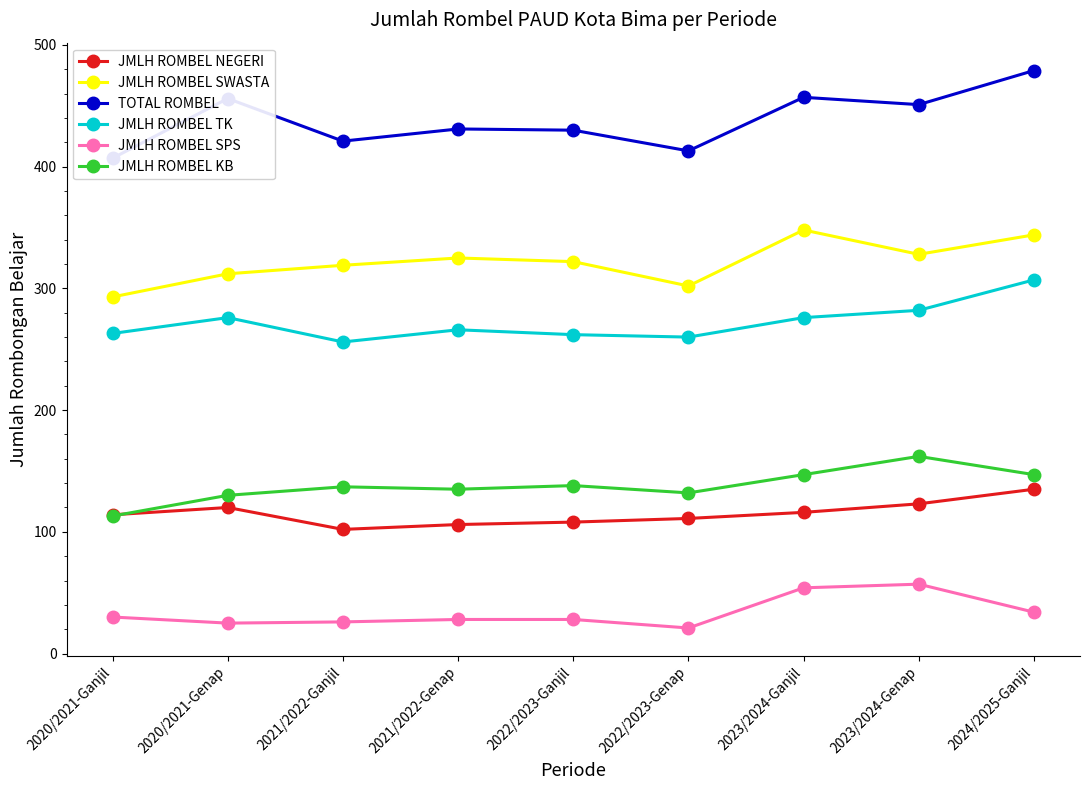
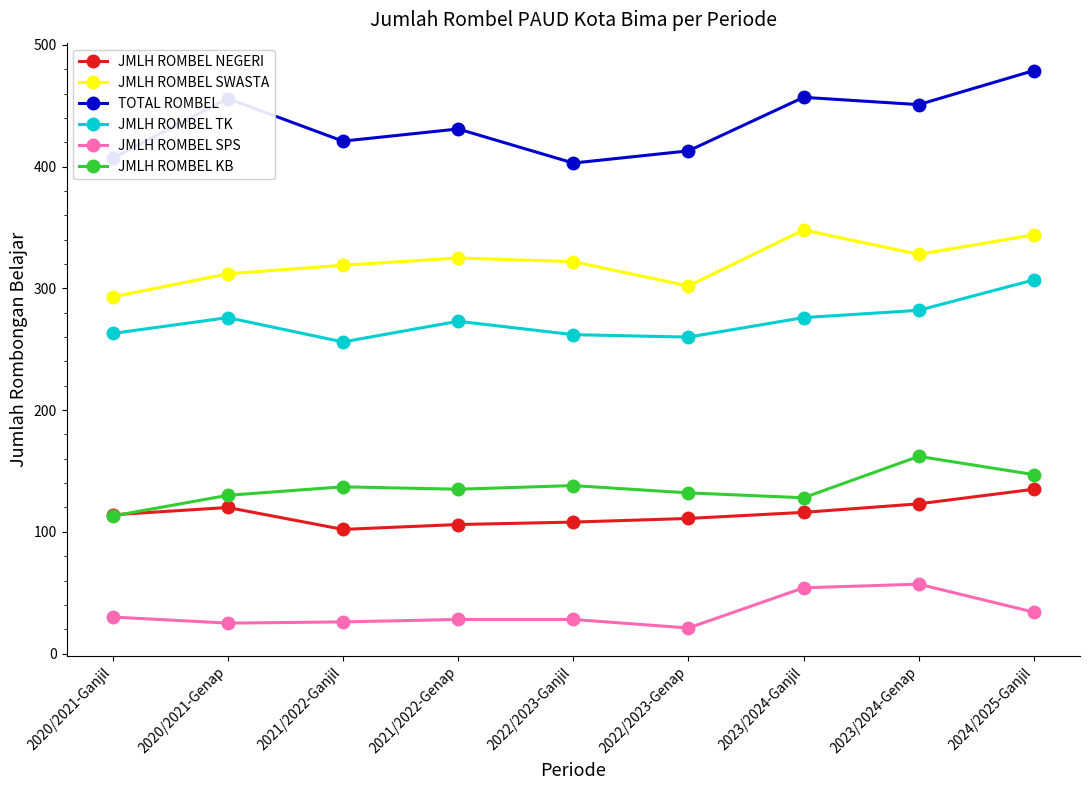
JMLH ROMBEL TK, 2021/2022-Genap: 266 -> 273
TOTAL ROMBEL, 2022/2023-Ganjil: 430 -> 403
JMLH ROMBEL KB, 2023/2024-Ganjil: 147 -> 128
